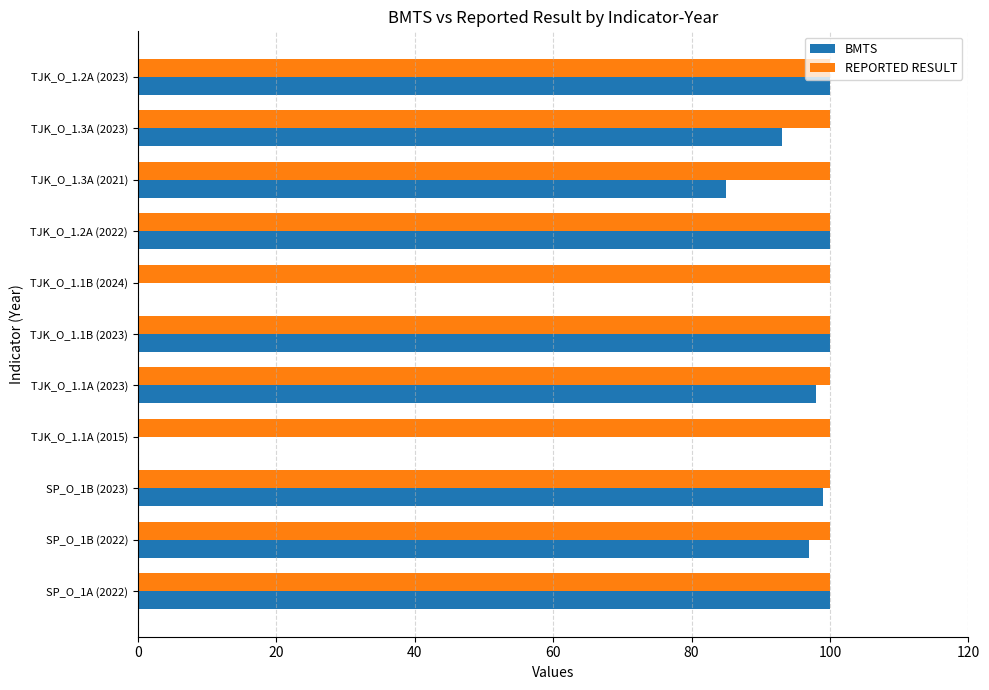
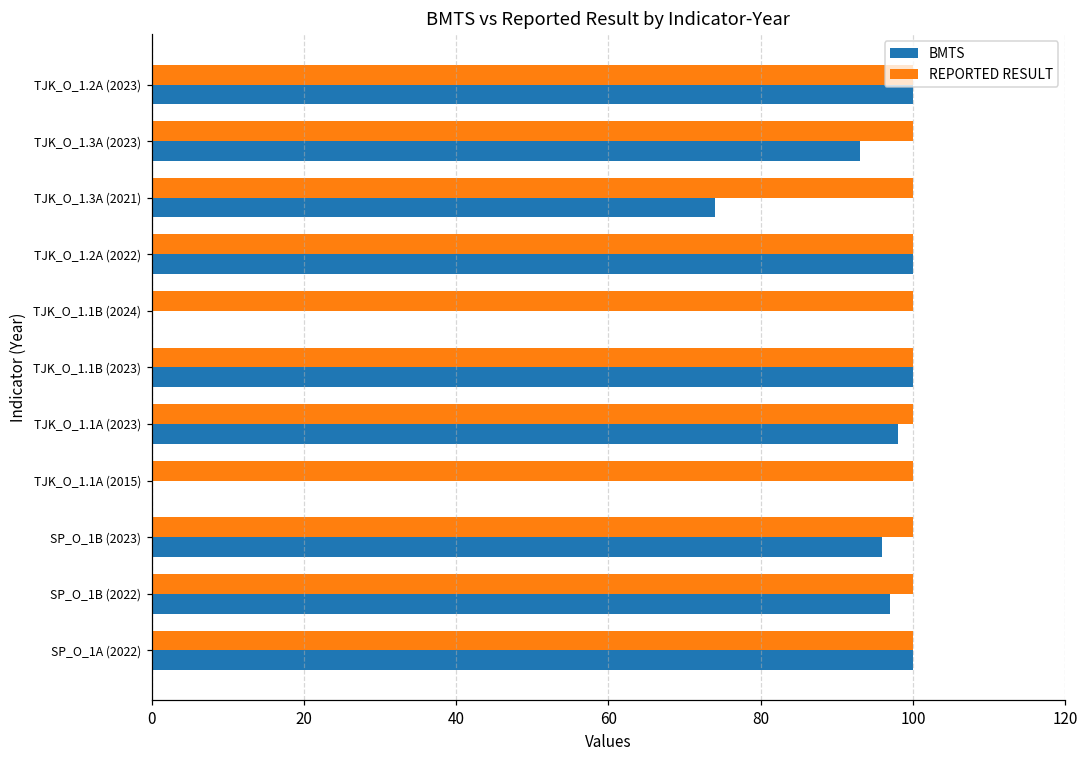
BMTS, TJK_O_1.3A (2021): 85 -> 74
BMTS, SP_O_1B (2023): 99 -> 96
